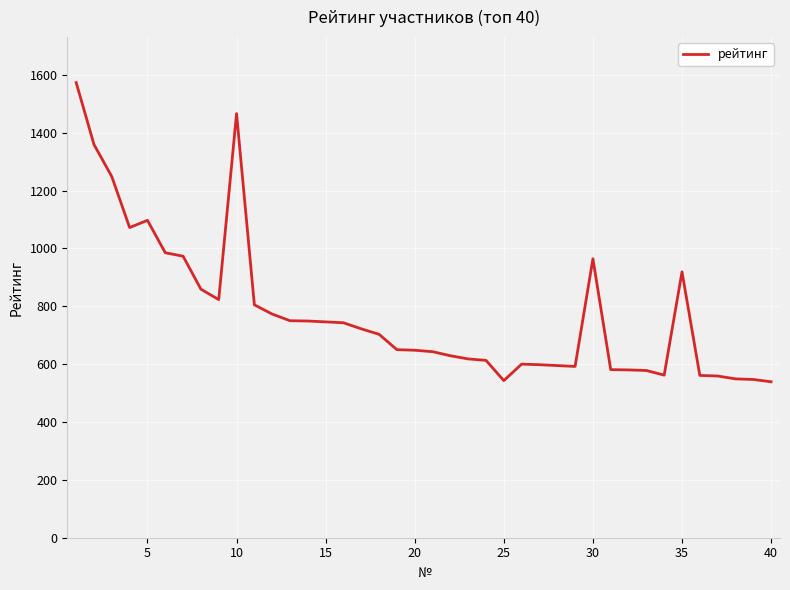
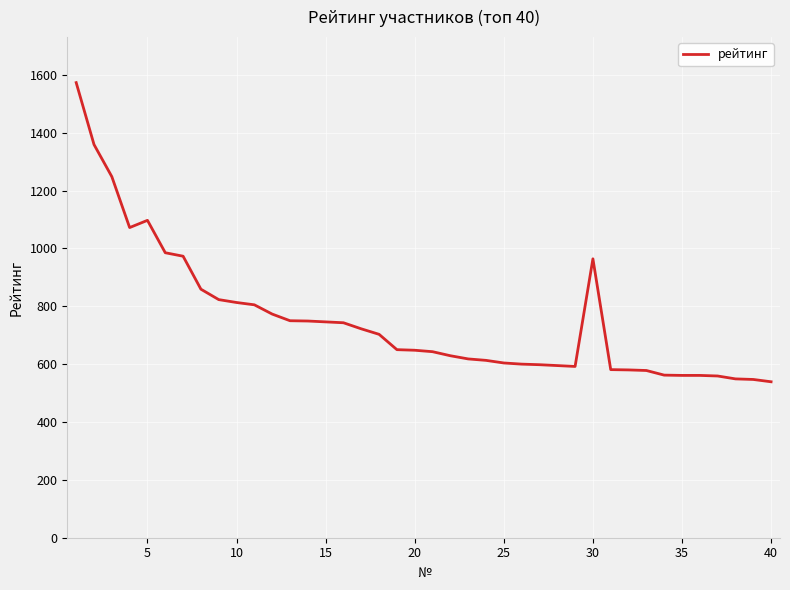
10: 1470 -> 810
25: 540 -> 600
35: 920 -> 560
